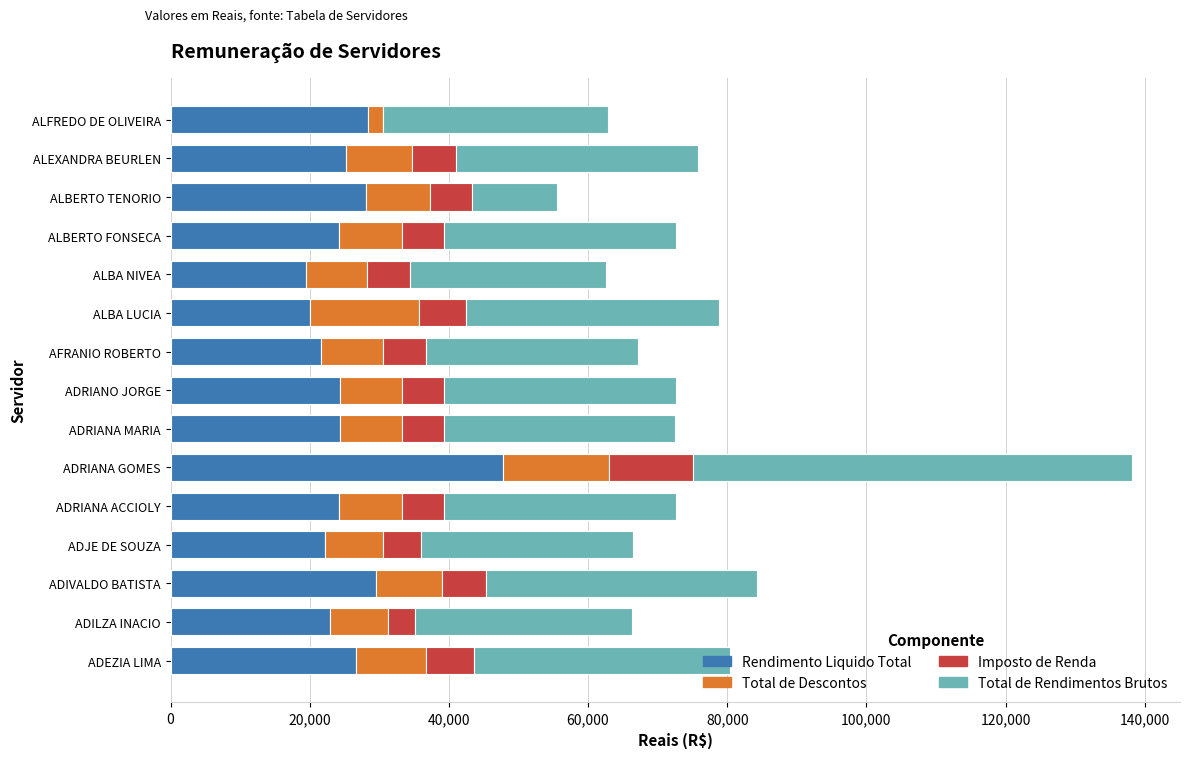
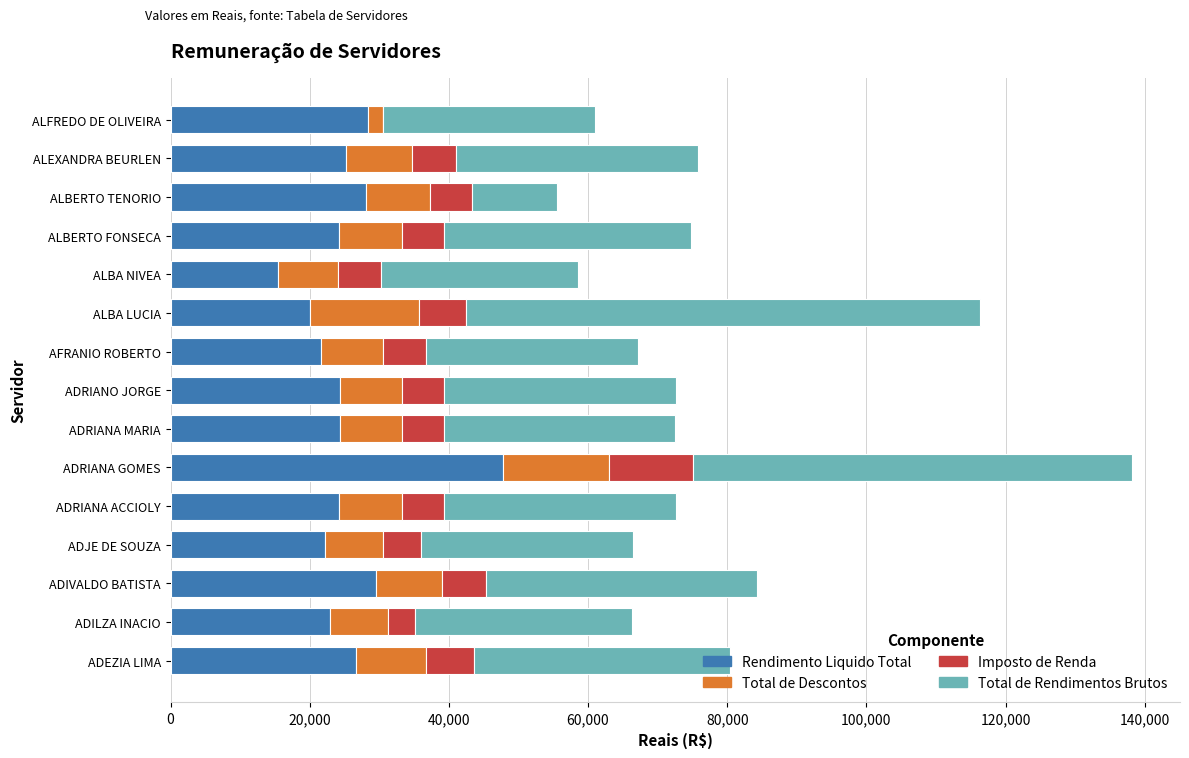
Total de Rendimentos Brutos, ALFREDO DE OLIVEIRA: 32,000 -> 30,000
Total de Rendimentos Brutos, ALBERTO FONSECA: 33,000 -> 36,000
Rendimento Liquido Total, ALBA NIVEA: 20,000 -> 15,000
Total de Rendimentos Brutos, ALBA LUCIA: 36,000 -> 74,000
